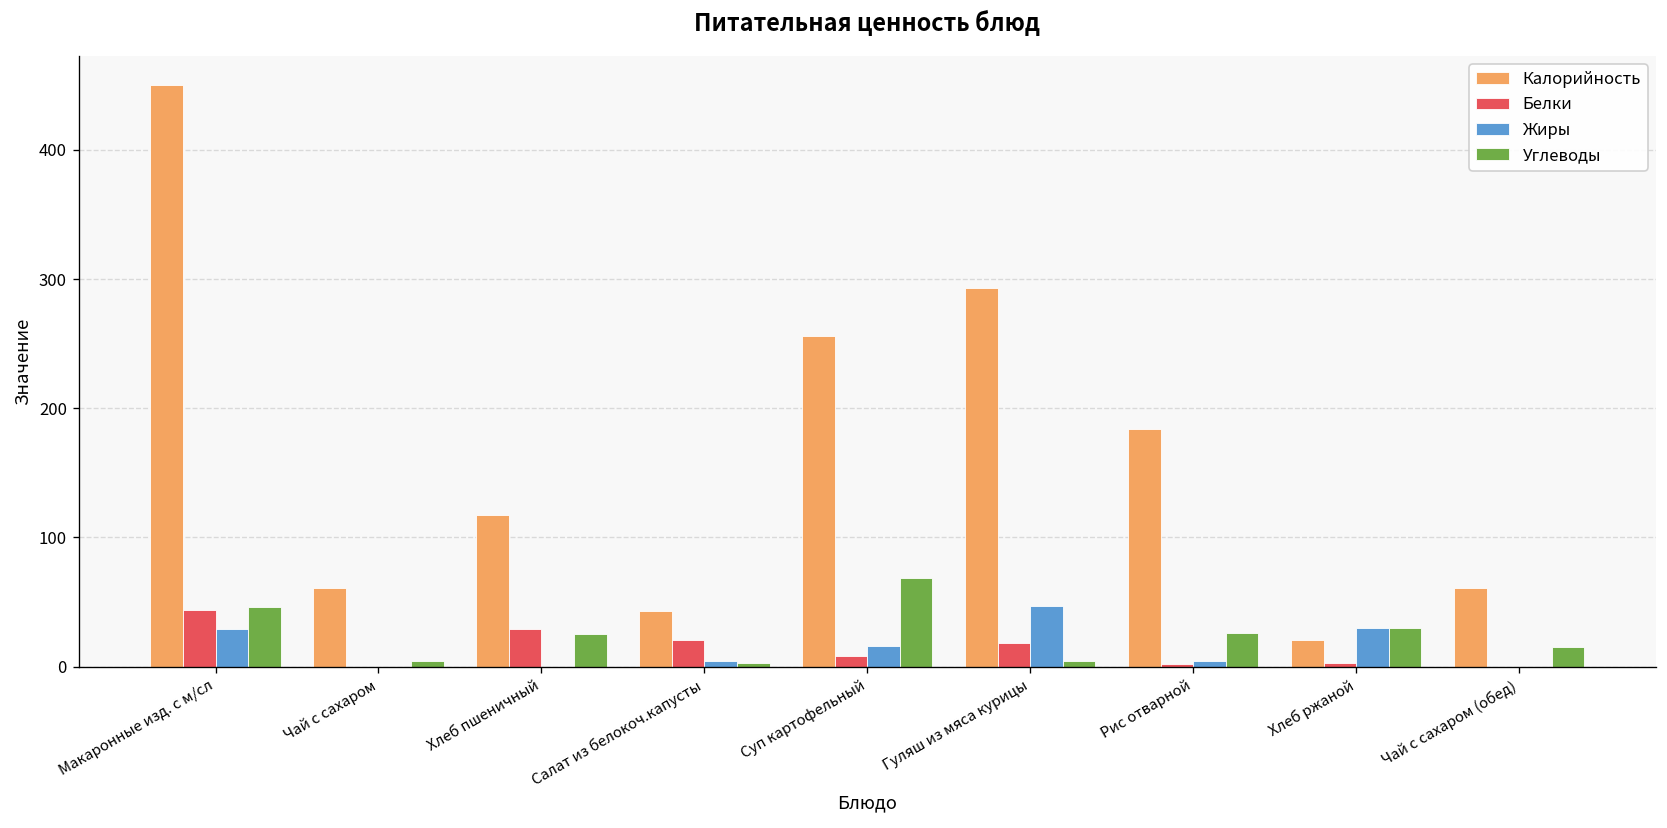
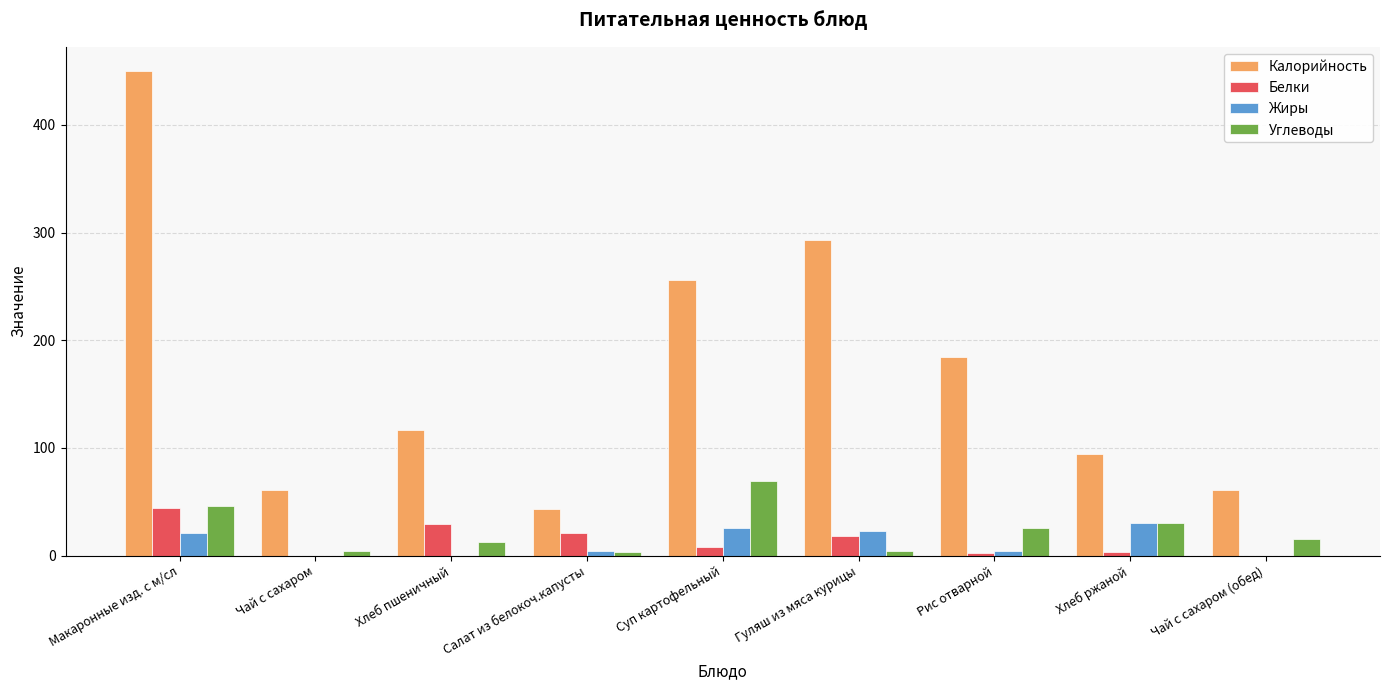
Жиры, Макаронные изд. с м/сл: 29 -> 21
Углеводы, Хлеб пшеничный: 25 -> 13
Жиры, Суп картофельный: 16 -> 26
Жиры, Гуляш из мяса курицы: 47 -> 23
Калорийность, Хлеб ржаной: 21 -> 94
